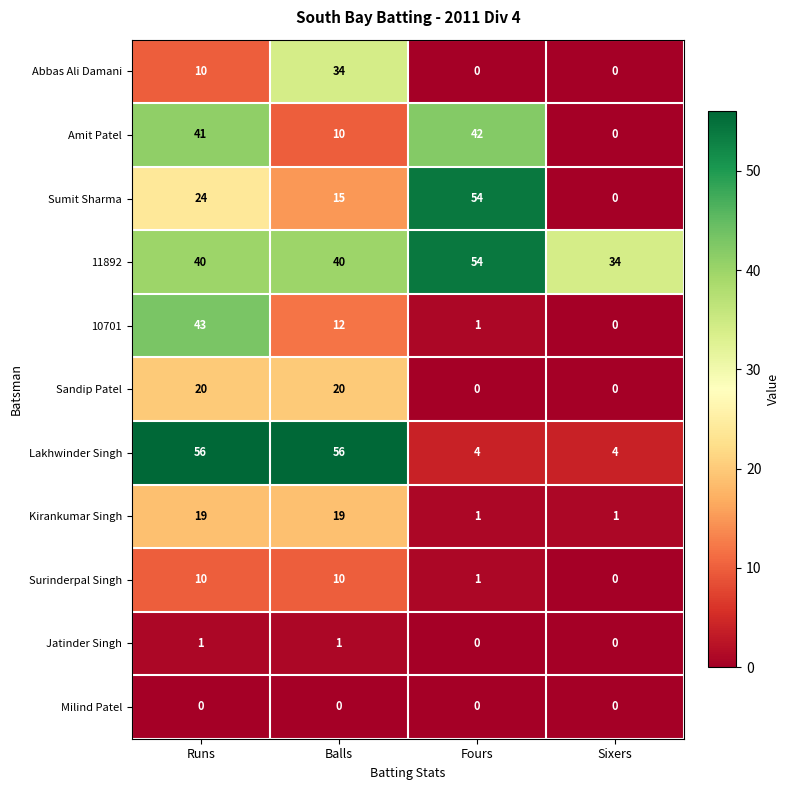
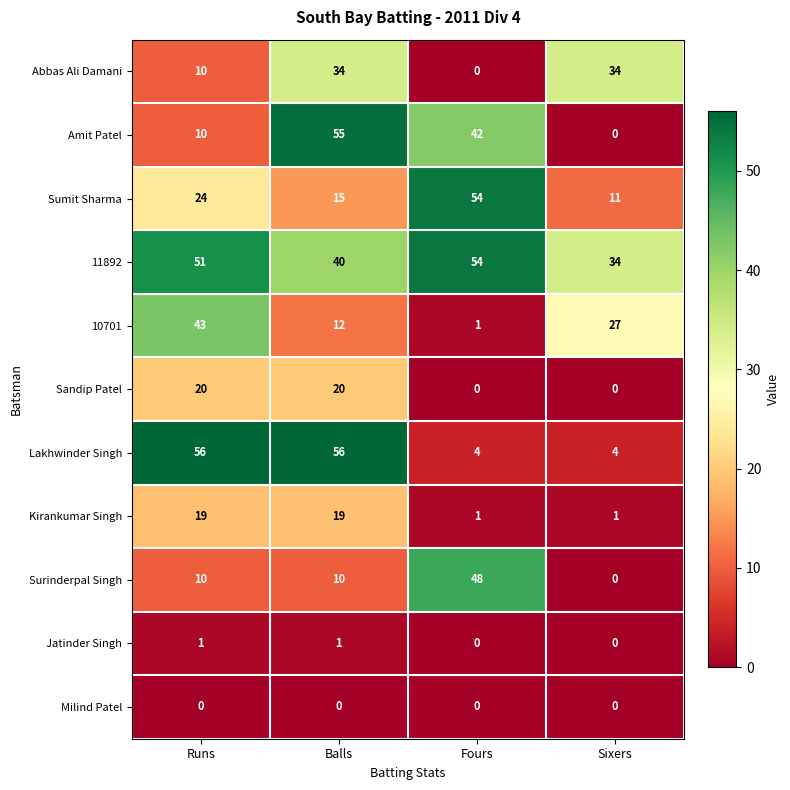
Abbas Ali Damani, Sixers: 0 -> 34
Amit Patel, Runs: 41 -> 10
Amit Patel, Balls: 10 -> 55
Sumit Sharma, Sixers: 0 -> 11
11892, Runs: 40 -> 51
10701, Sixers: 0 -> 27
Surinderpal Singh, Fours: 1 -> 48
